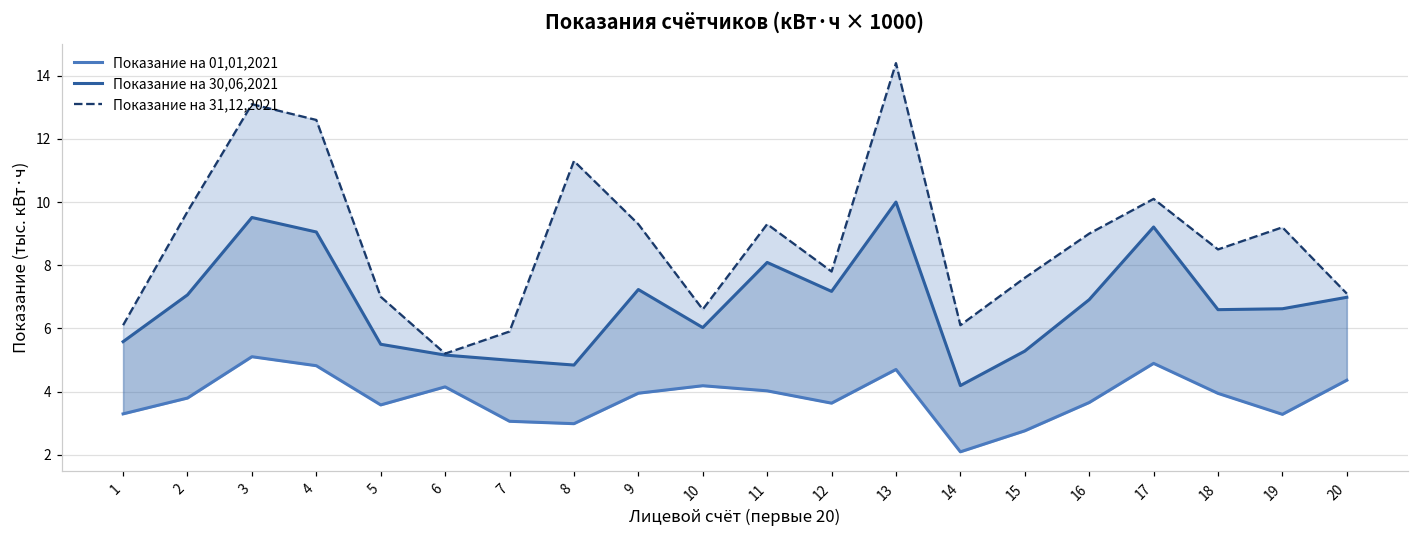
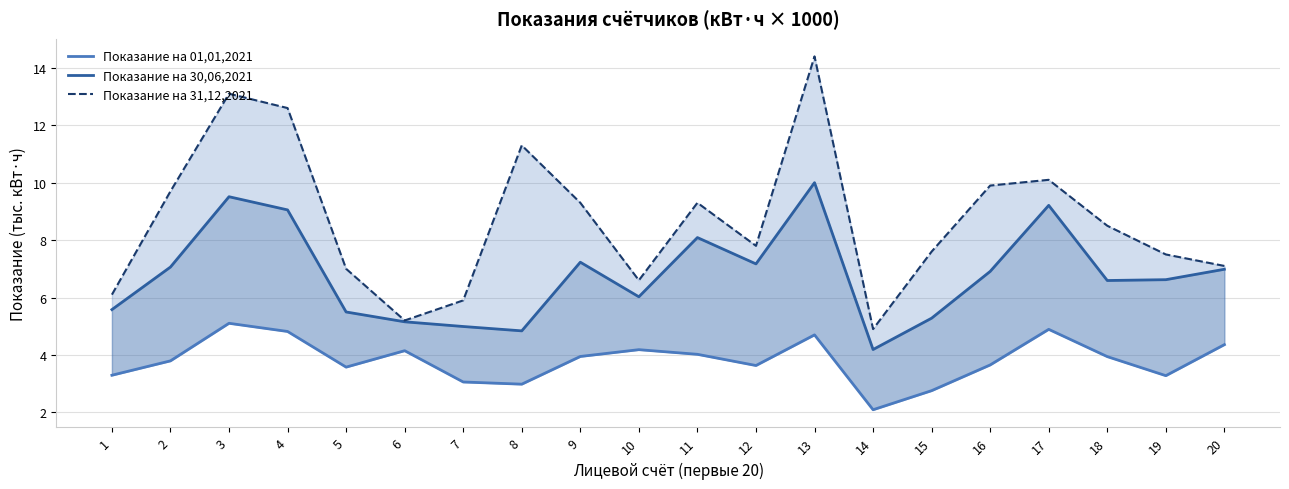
Показание на 31,12,2021, 14: 6.1 -> 4.9
Показание на 31,12,2021, 16: 9.0 -> 9.9
Показание на 31,12,2021, 19: 9.2 -> 7.5
